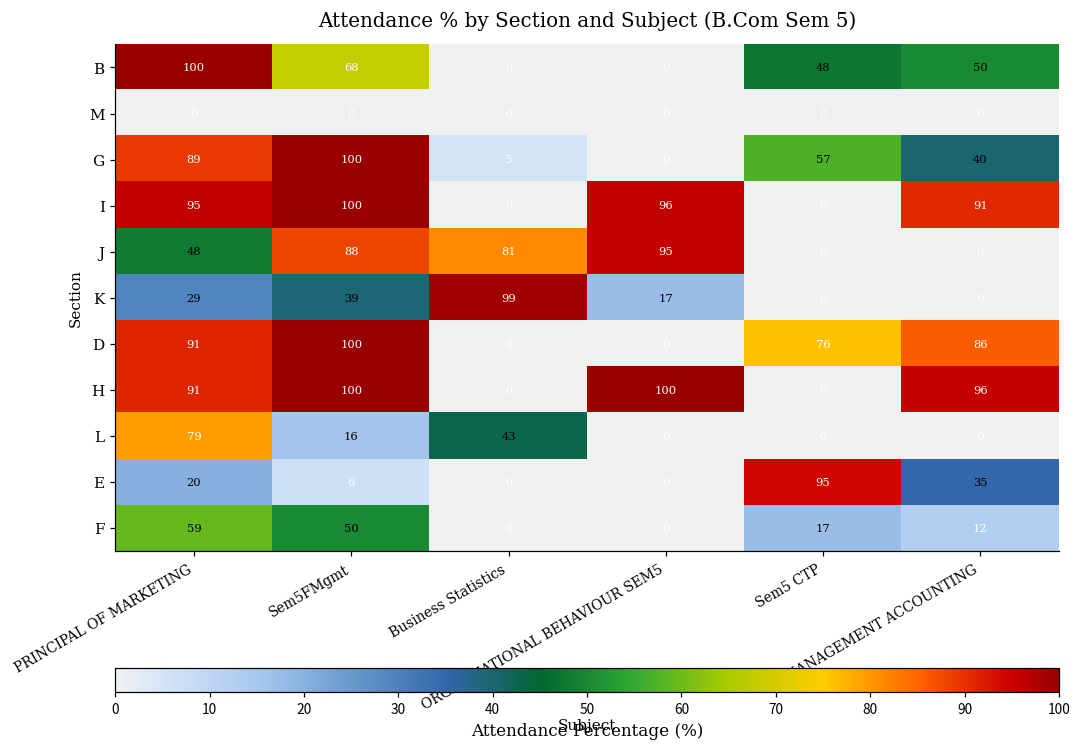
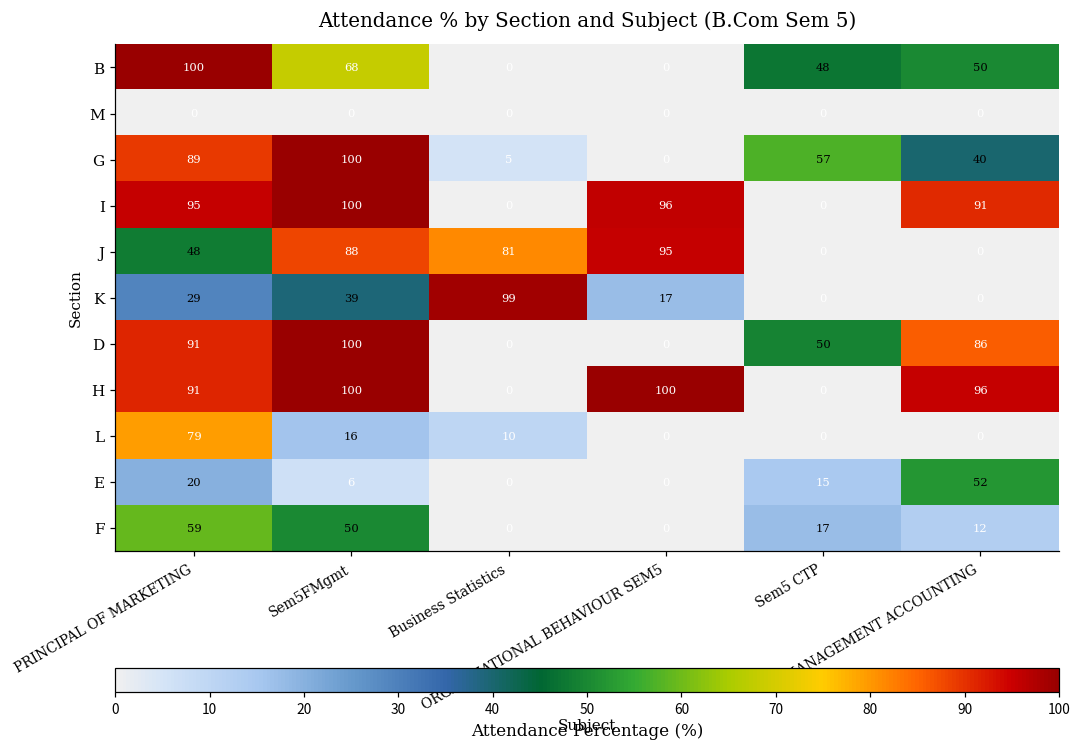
D, Sem5 CTP: 76 -> 50
L, Business Statistics: 43 -> 10
E, Sem5 CTP: 95 -> 15
E, MANAGEMENT ACCOUNTING: 35 -> 52
